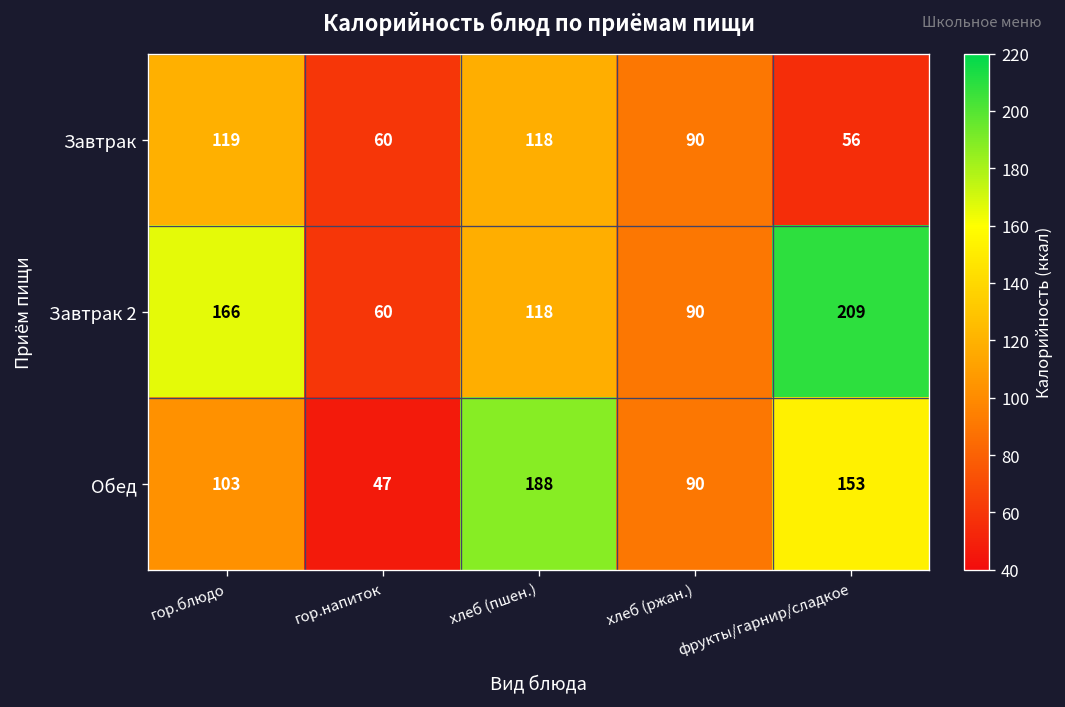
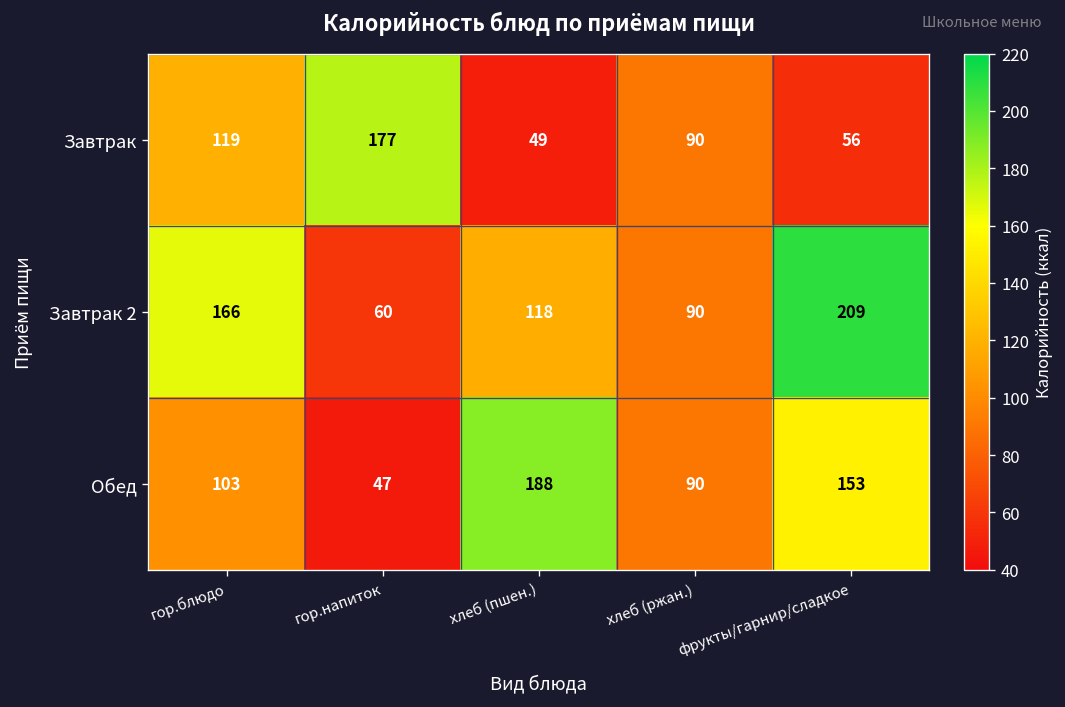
Завтрак, гор.напиток: 60 -> 177
Завтрак, хлеб (пшен.): 118 -> 49
